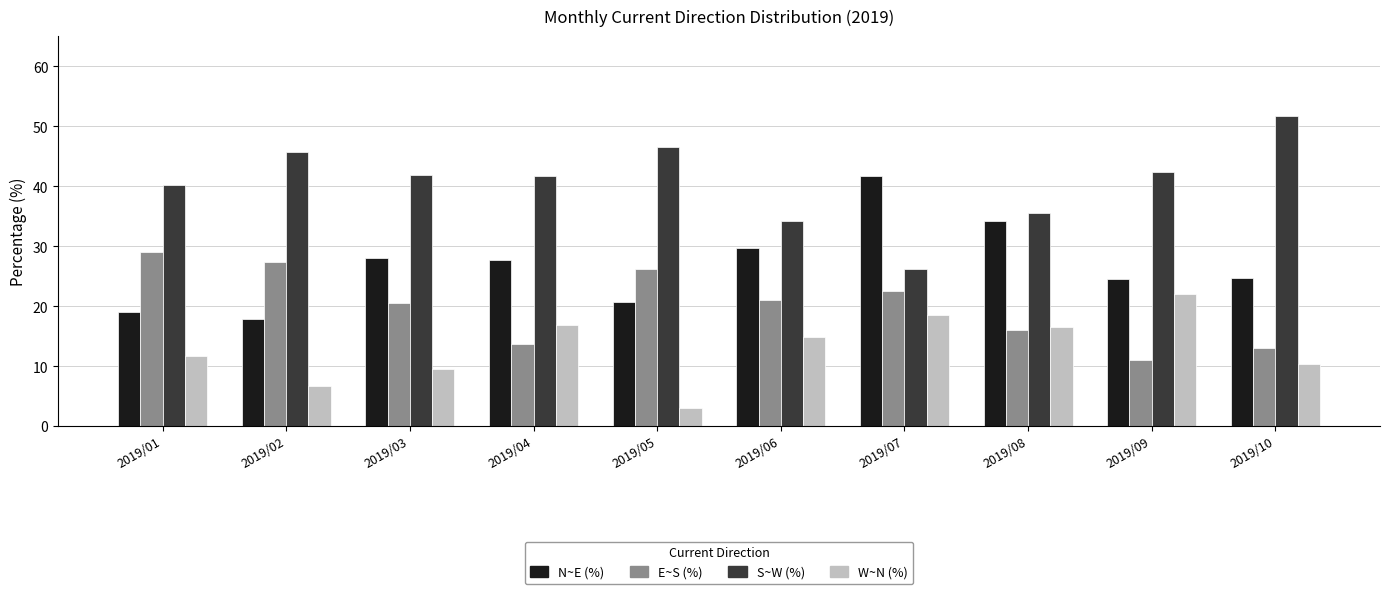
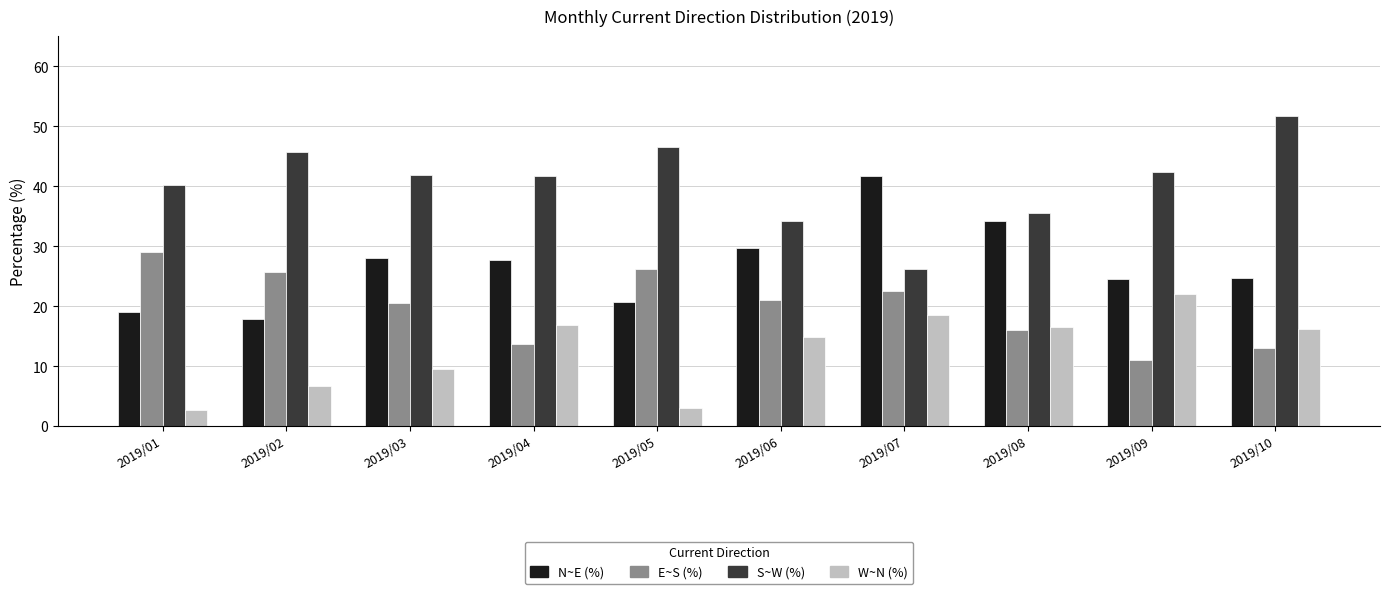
W~N (%), 2019/01: 12 -> 3
E~S (%), 2019/02: 27 -> 26
W~N (%), 2019/10: 10 -> 16
